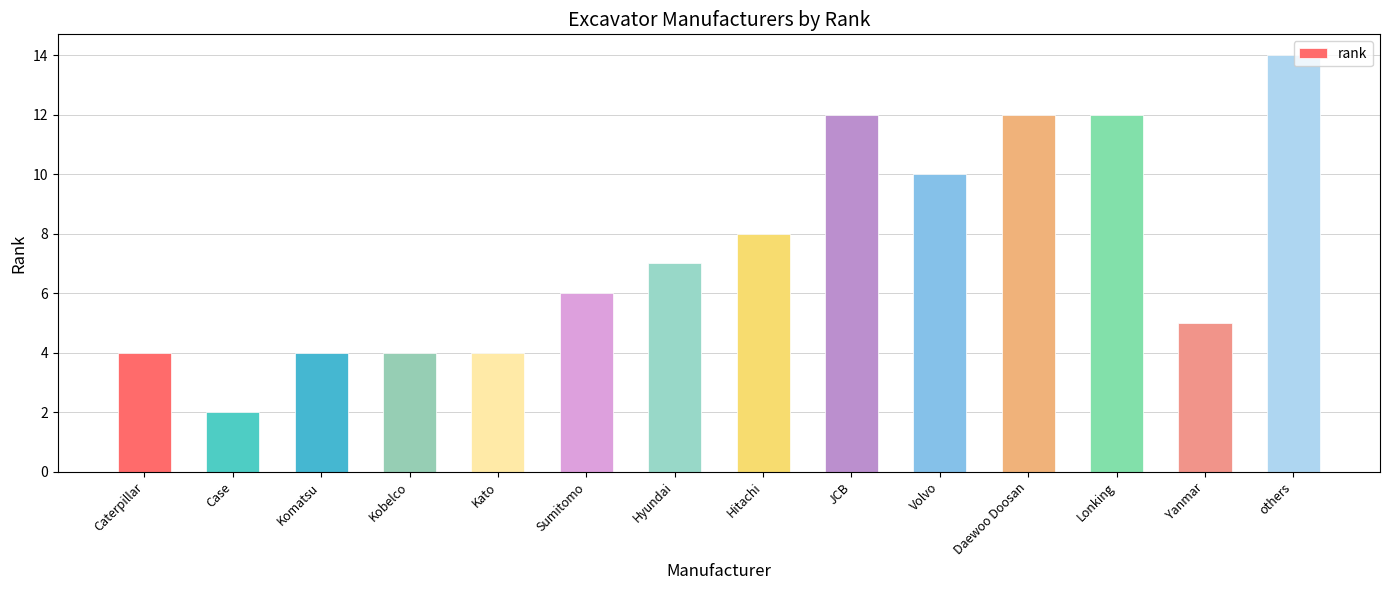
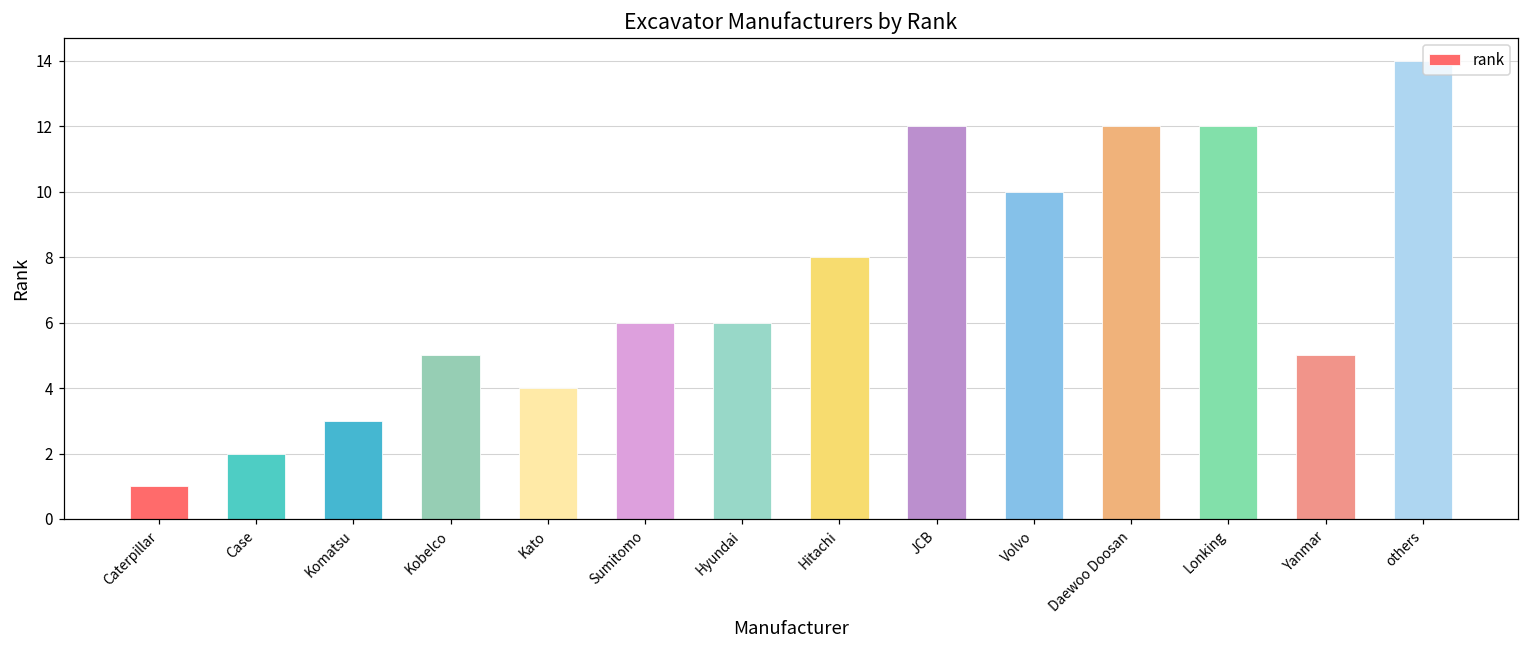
Caterpillar: 4 -> 1
Komatsu: 4 -> 3
Kobelco: 4 -> 5
Hyundai: 7 -> 6
